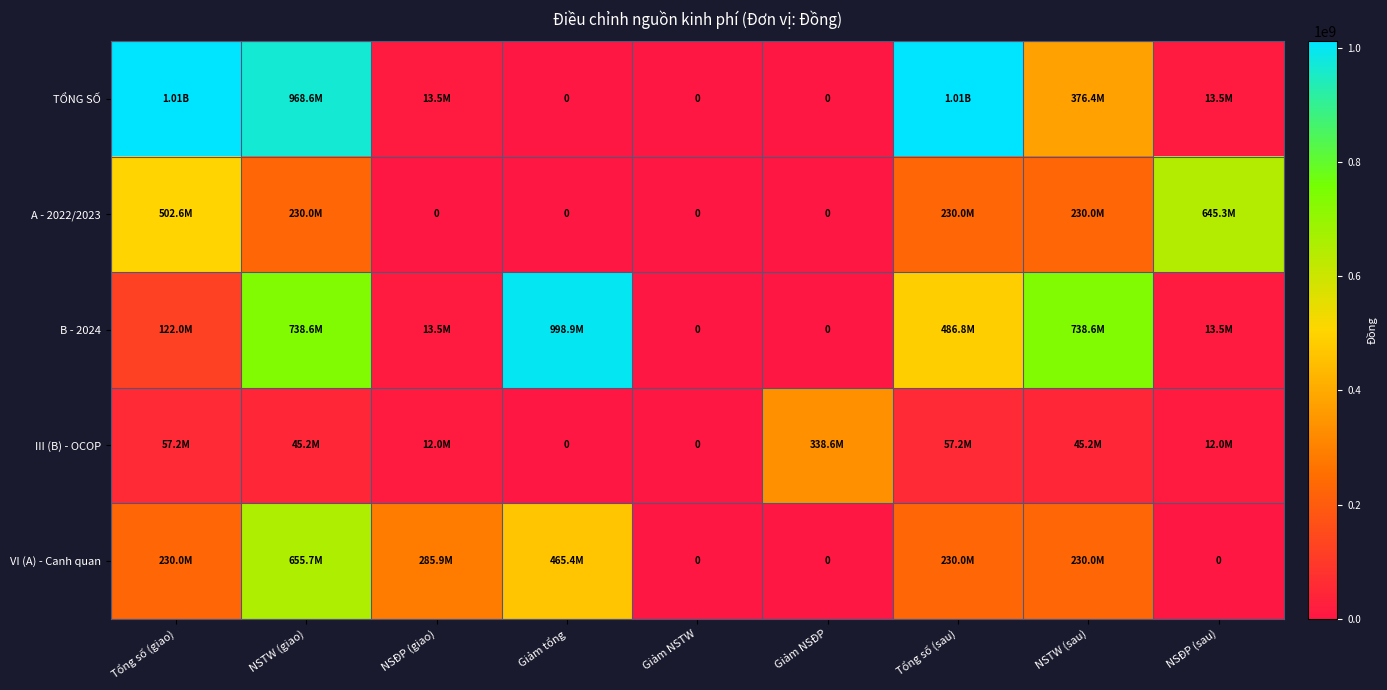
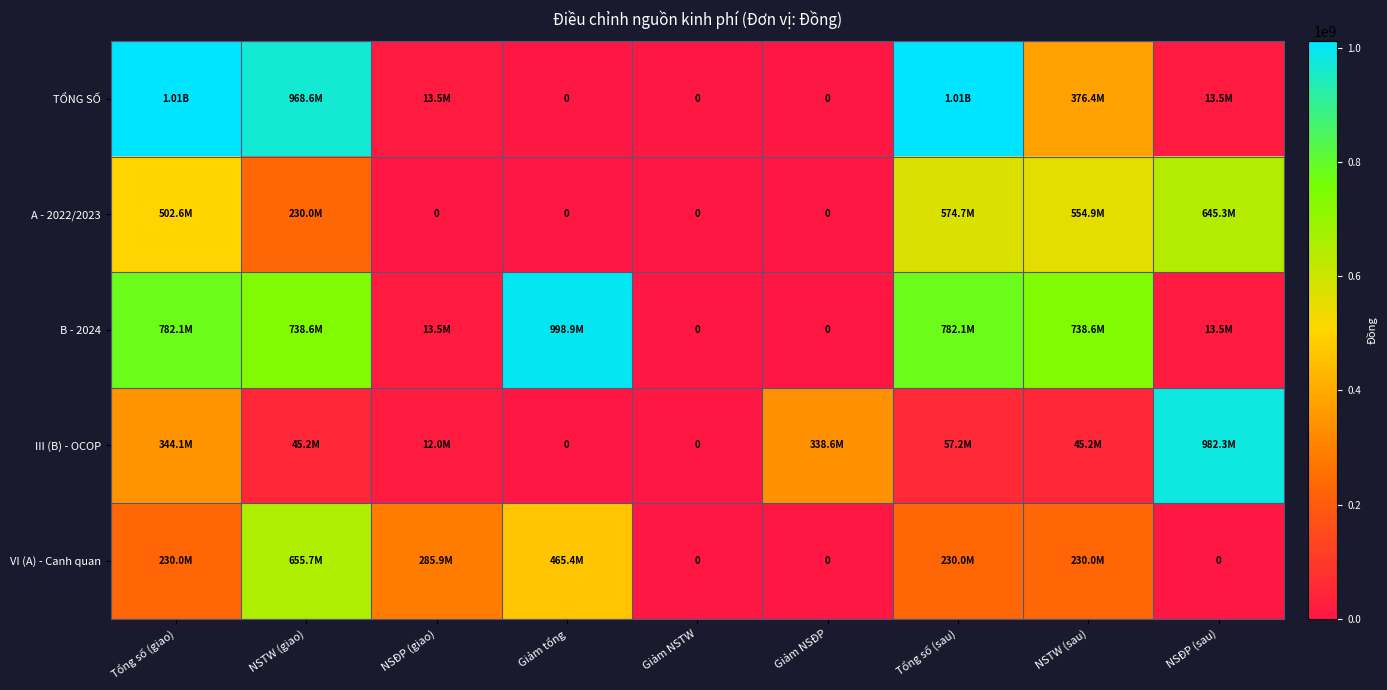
A - 2022/2023, Tổng số (sau): 230.0M -> 574.7M
A - 2022/2023, NSTW (sau): 230.0M -> 554.9M
B - 2024, Tổng số (giao): 122.0M -> 782.1M
B - 2024, Tổng số (sau): 486.8M -> 782.1M
III (B) - OCOP, Tổng số (giao): 57.2M -> 344.1M
III (B) - OCOP, NSĐP (sau): 12.0M -> 982.3M
